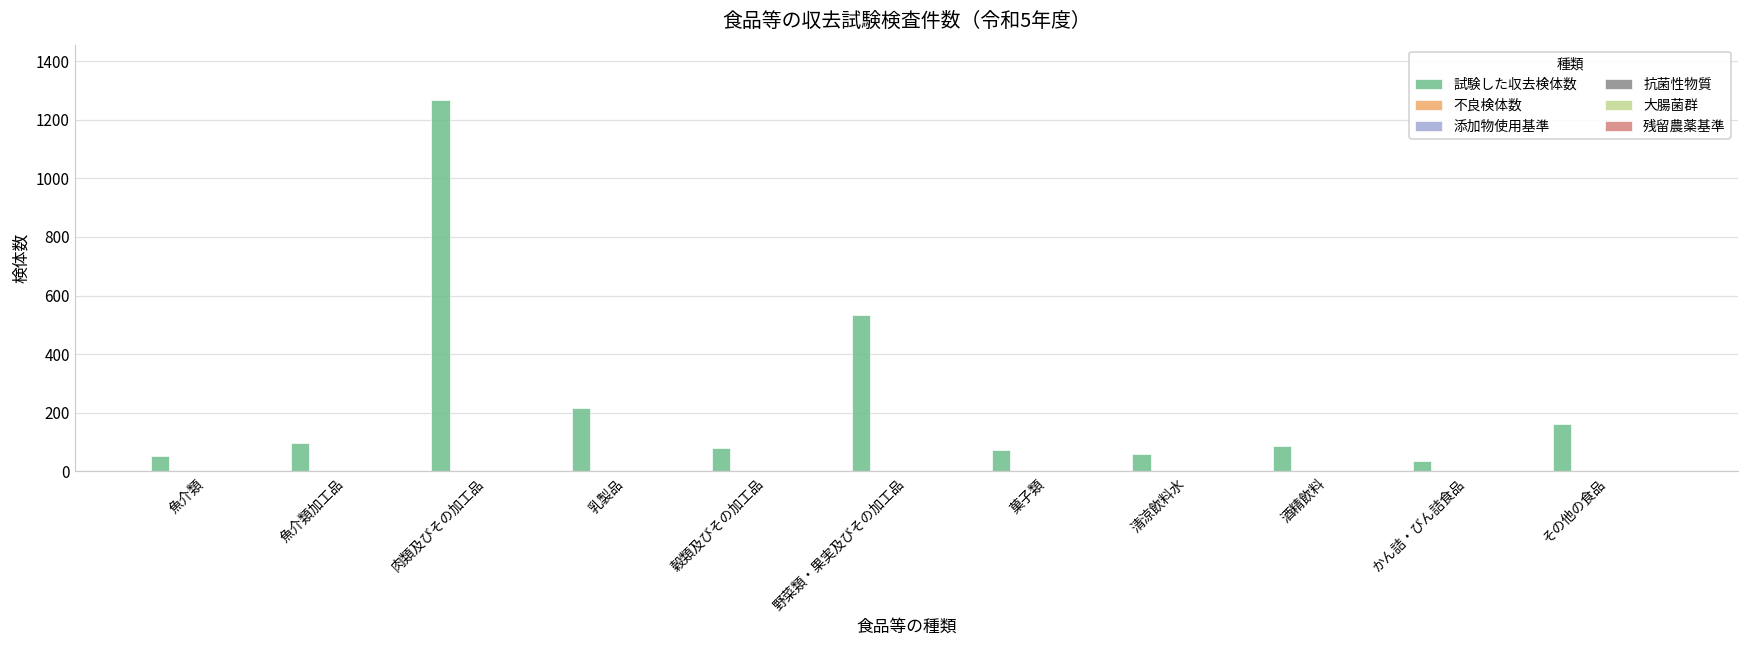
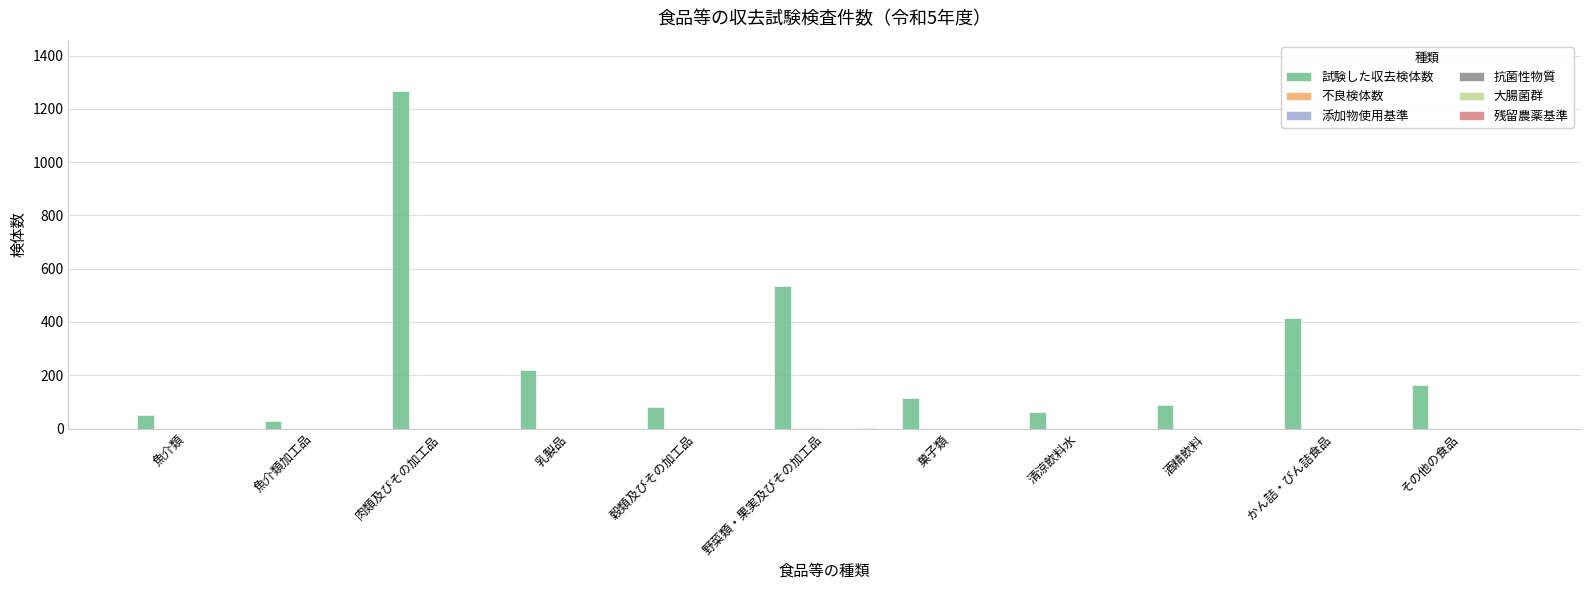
試験した収去検体数, 魚介類加工品: 100 -> 30
試験した収去検体数, 菓子類: 70 -> 120
試験した収去検体数, かん詰・びん詰食品: 30 -> 410
